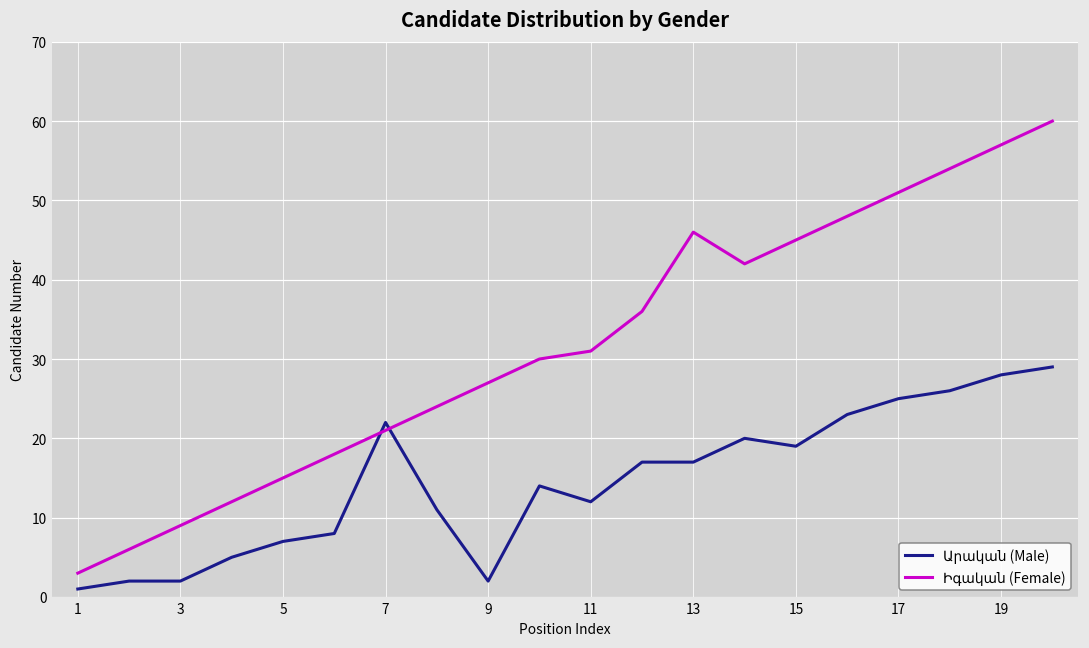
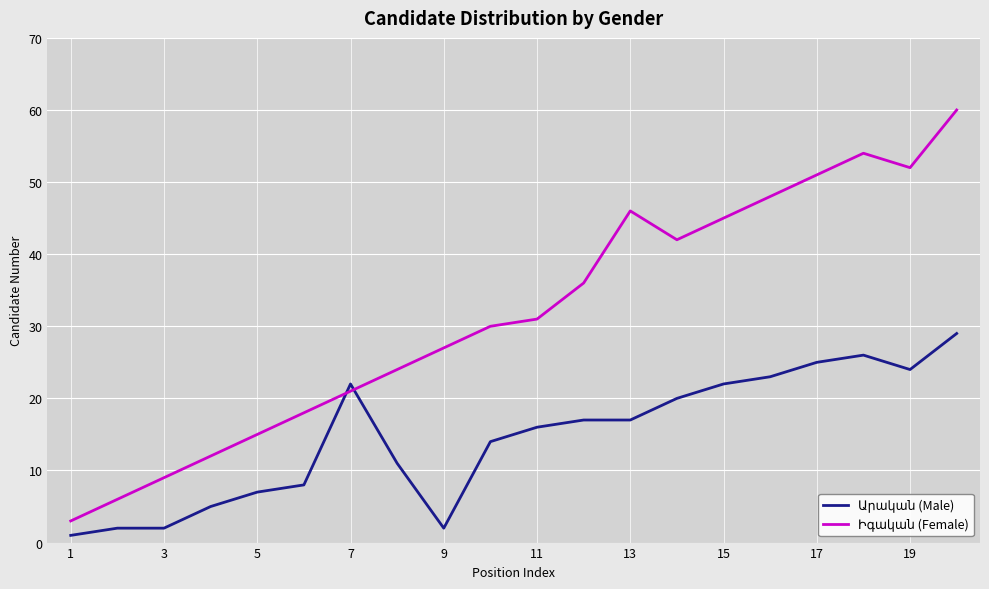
Արական (Male), 11: 12 -> 16
Արական (Male), 15: 19 -> 22
Արական (Male), 19: 28 -> 24
Իգական (Female), 19: 57 -> 52
